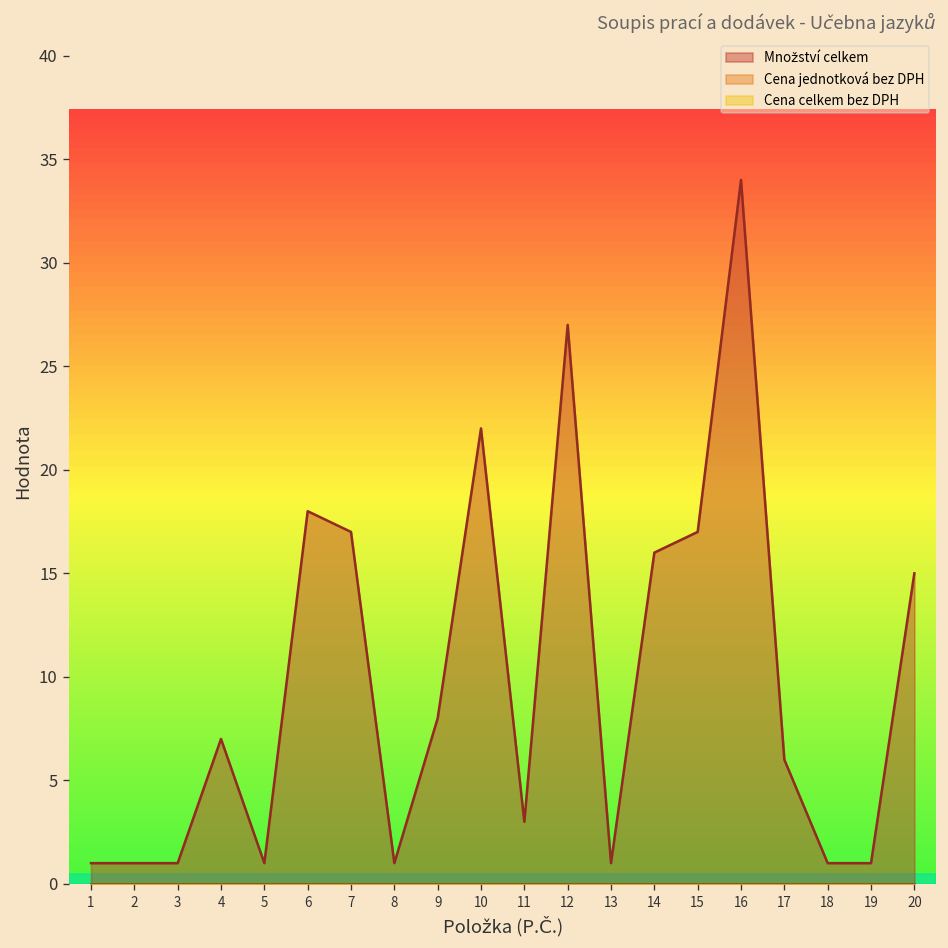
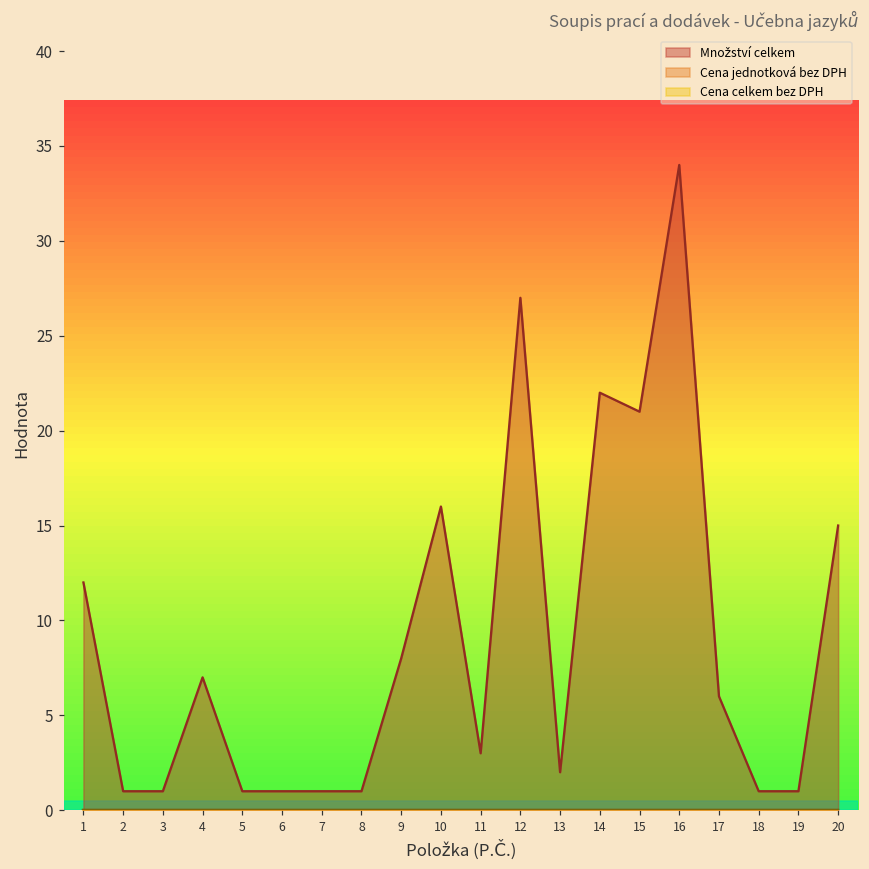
Množství celkem, 1: 1 -> 12
Množství celkem, 6: 18 -> 1
Množství celkem, 7: 17 -> 1
Množství celkem, 10: 22 -> 16
Množství celkem, 13: 1 -> 2
Množství celkem, 14: 16 -> 22
Množství celkem, 15: 17 -> 21
